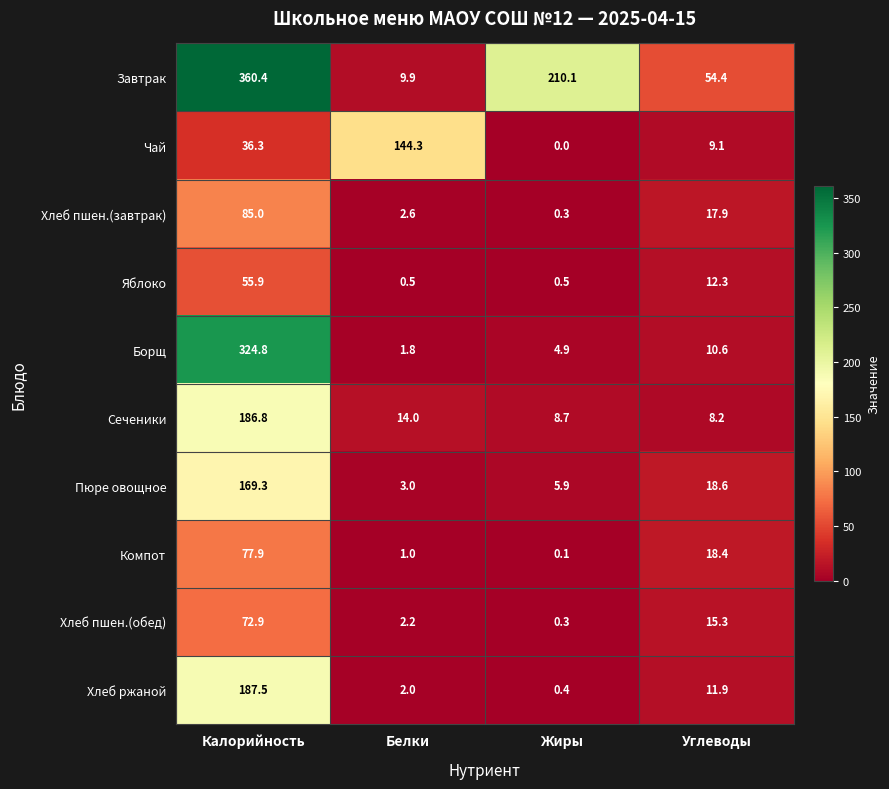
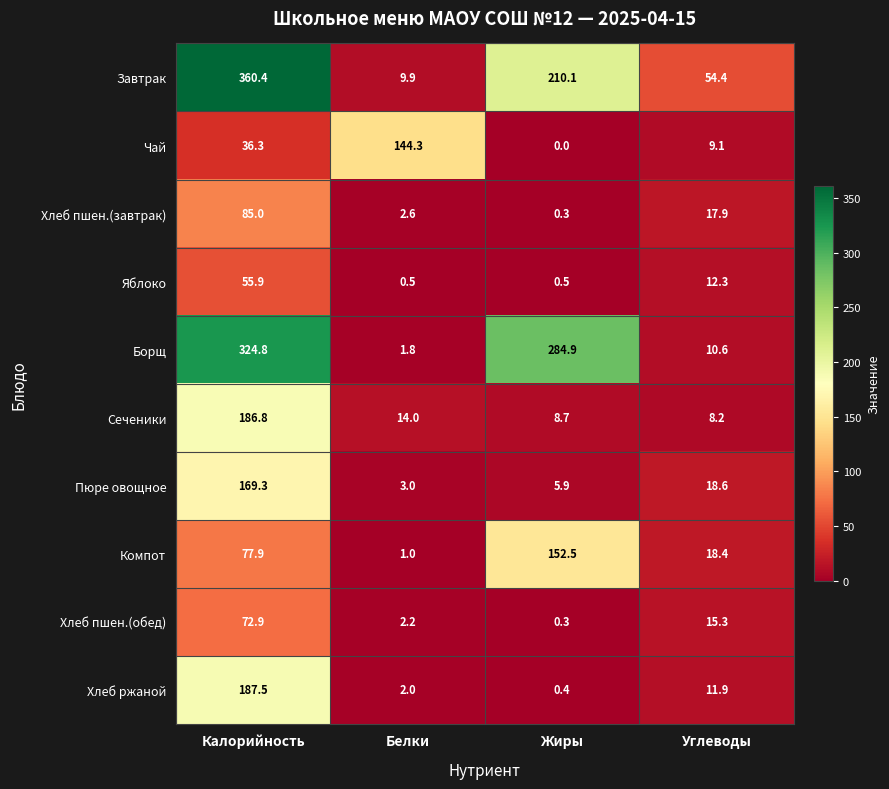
Борщ, Жиры: 4.9 -> 284.9
Компот, Жиры: 0.1 -> 152.5
